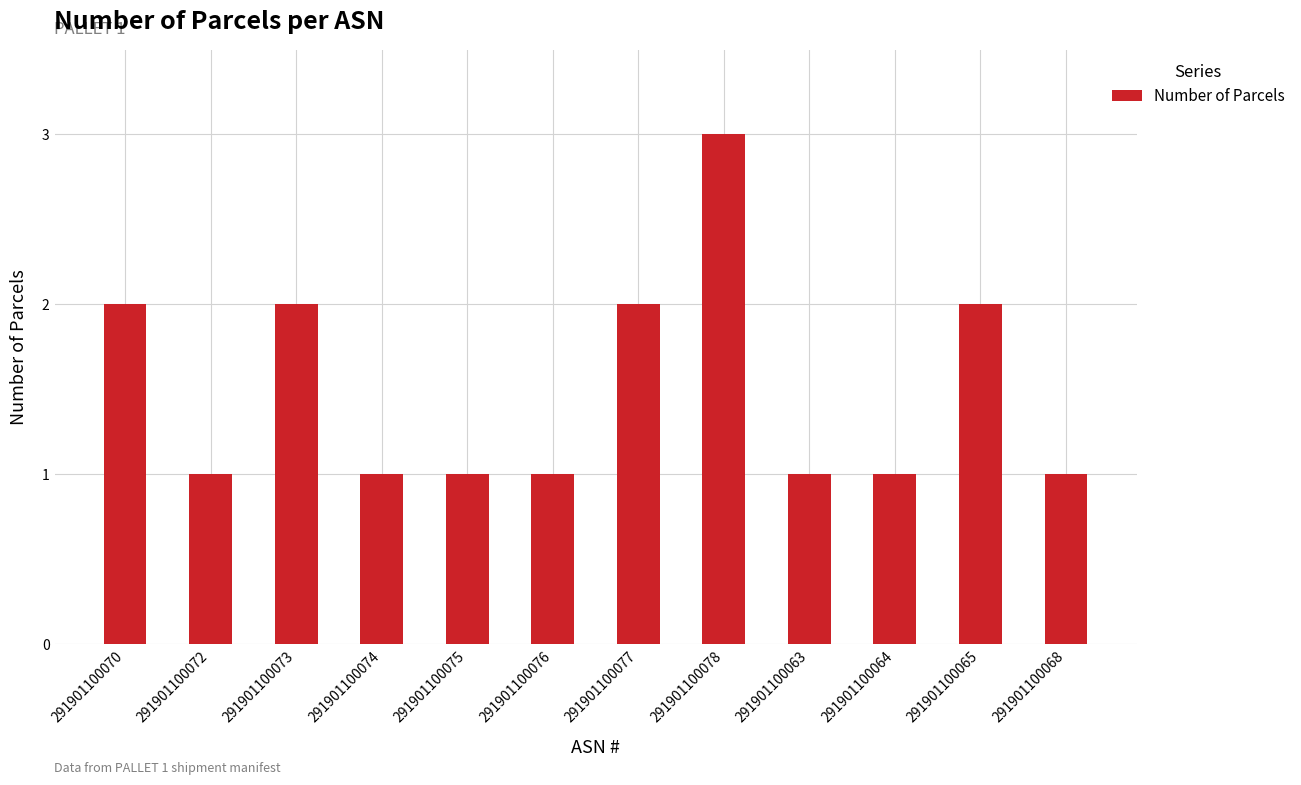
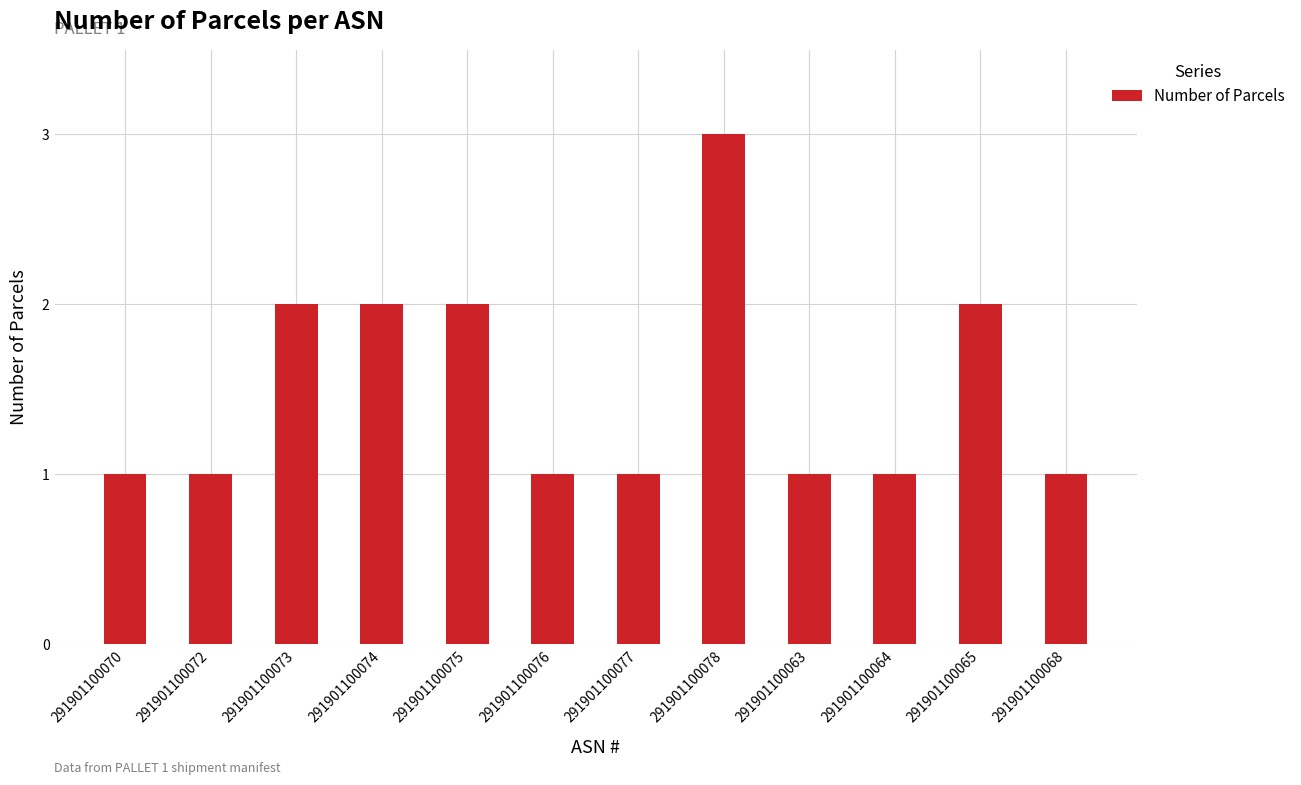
291901100070: 2 -> 1
291901100074: 1 -> 2
291901100075: 1 -> 2
291901100077: 2 -> 1
